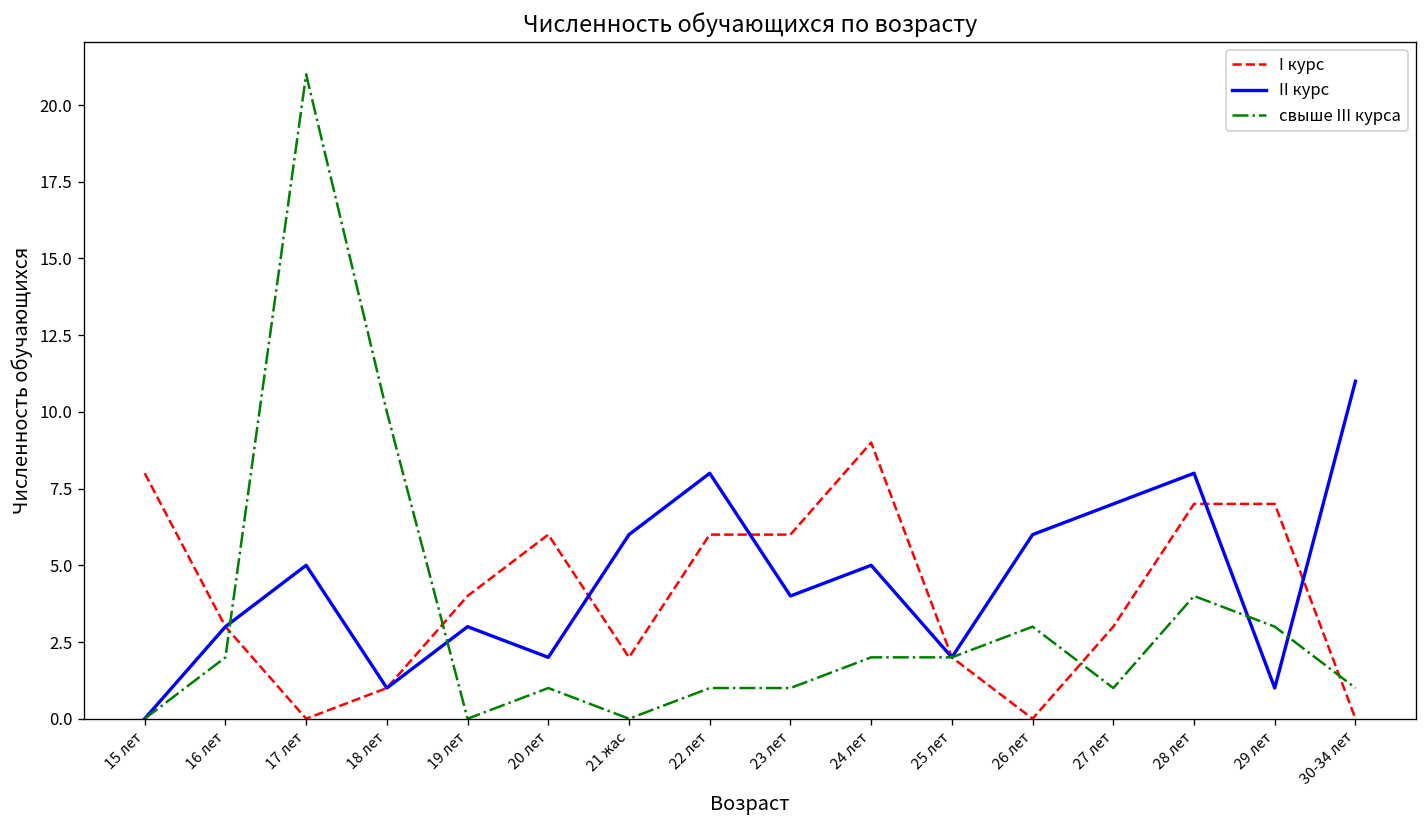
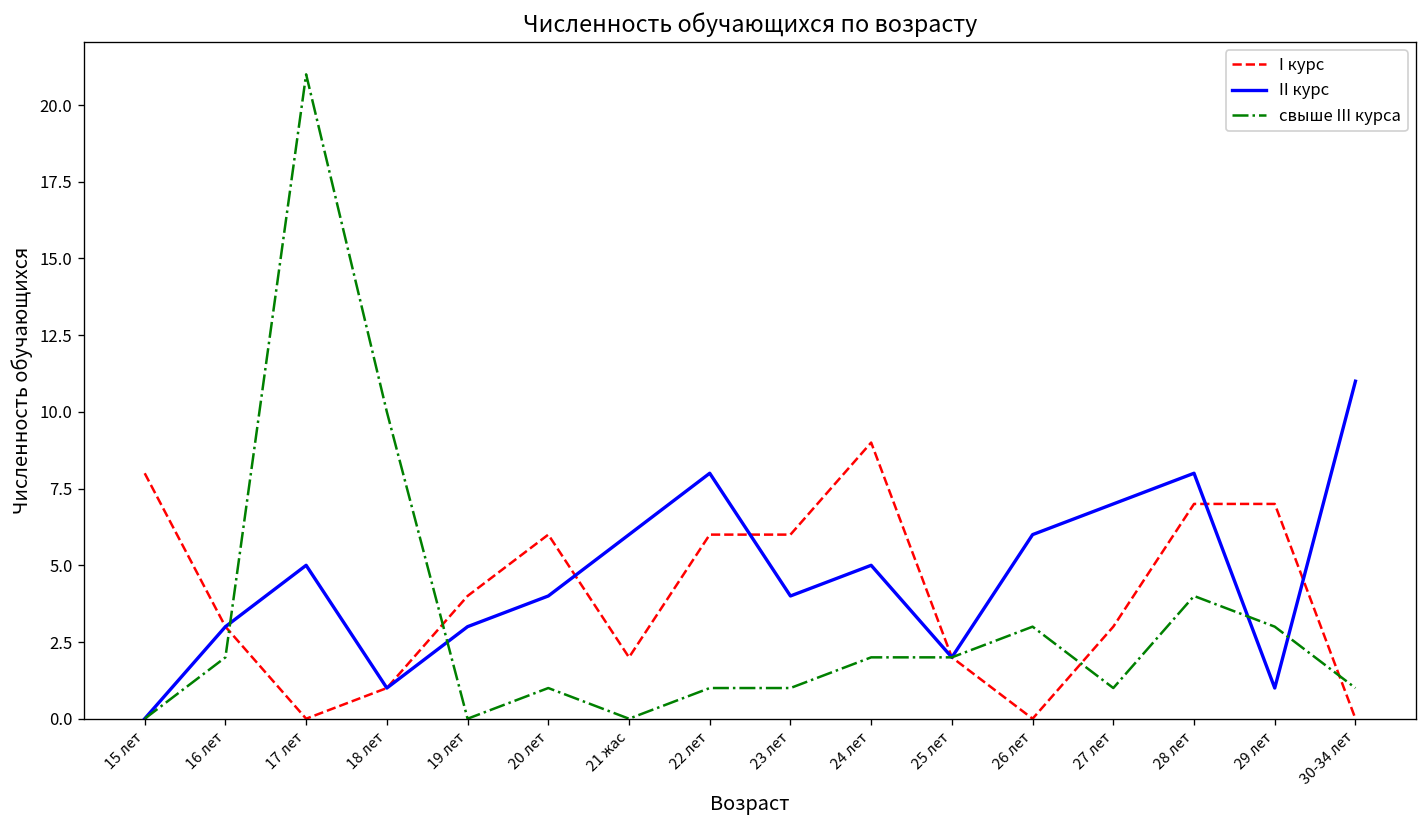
II курс, 20 лет: 2 -> 4
